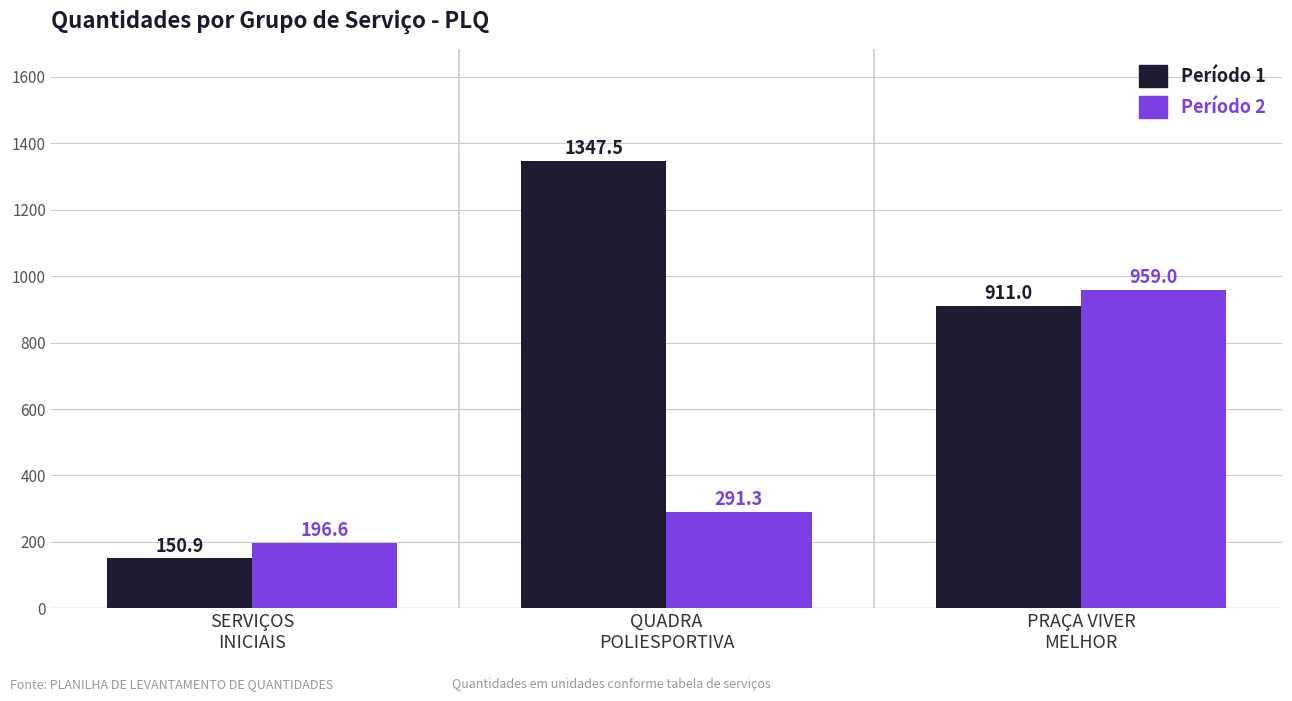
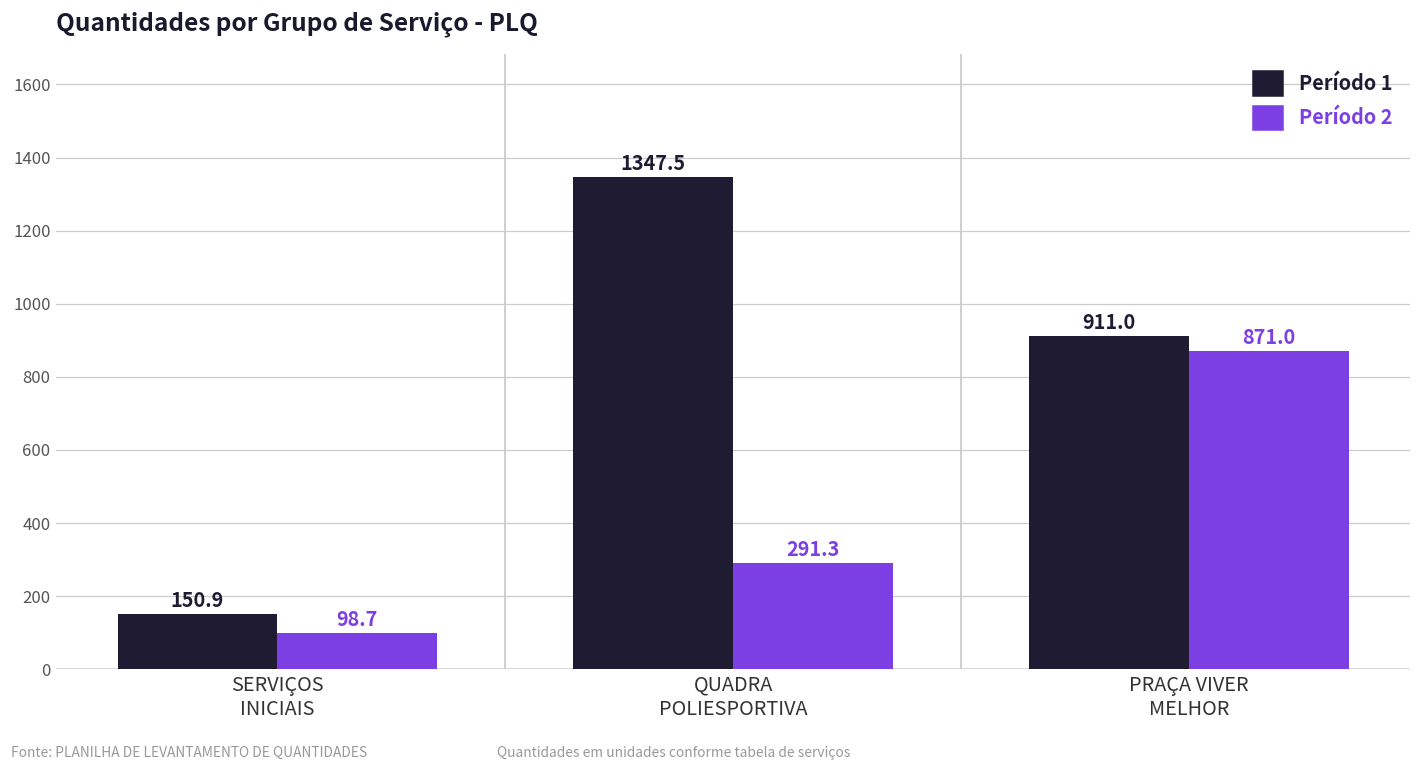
Período 2, SERVIÇOS INICIAIS: 196.6 -> 98.7
Período 2, PRAÇA VIVER MELHOR: 959.0 -> 871.0
